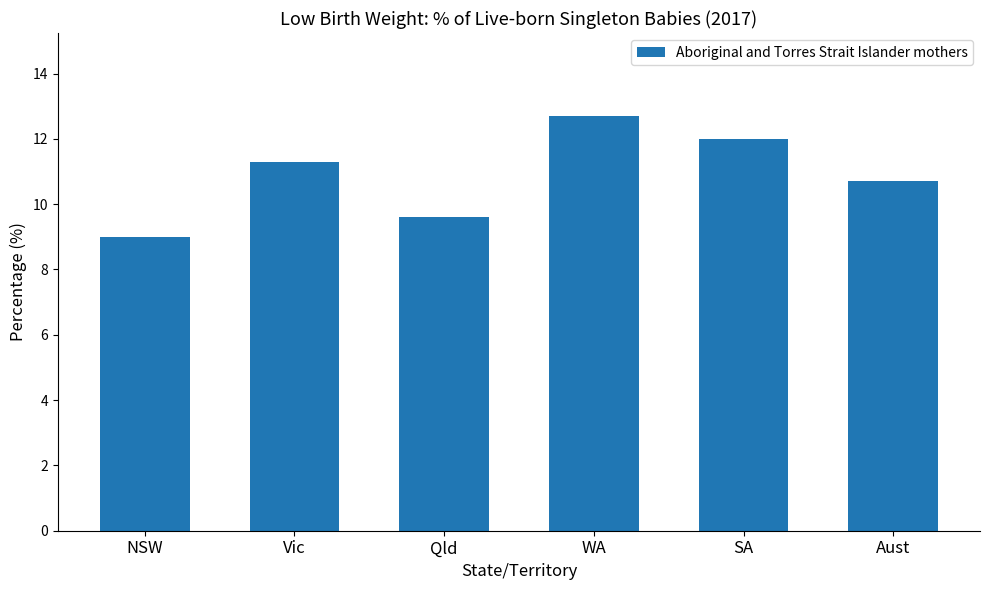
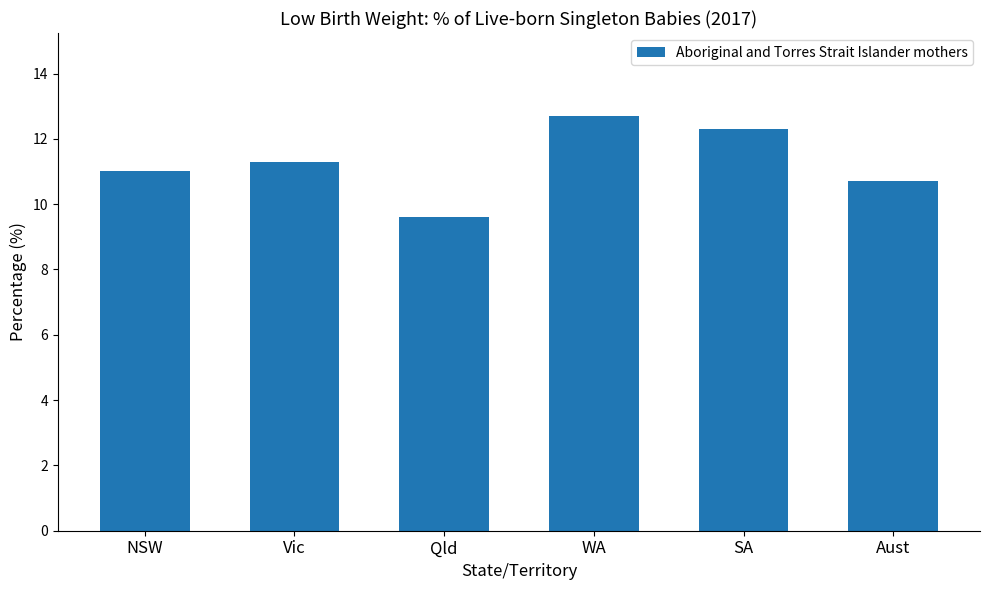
NSW: 9 -> 11
SA: 12.0 -> 12.3
